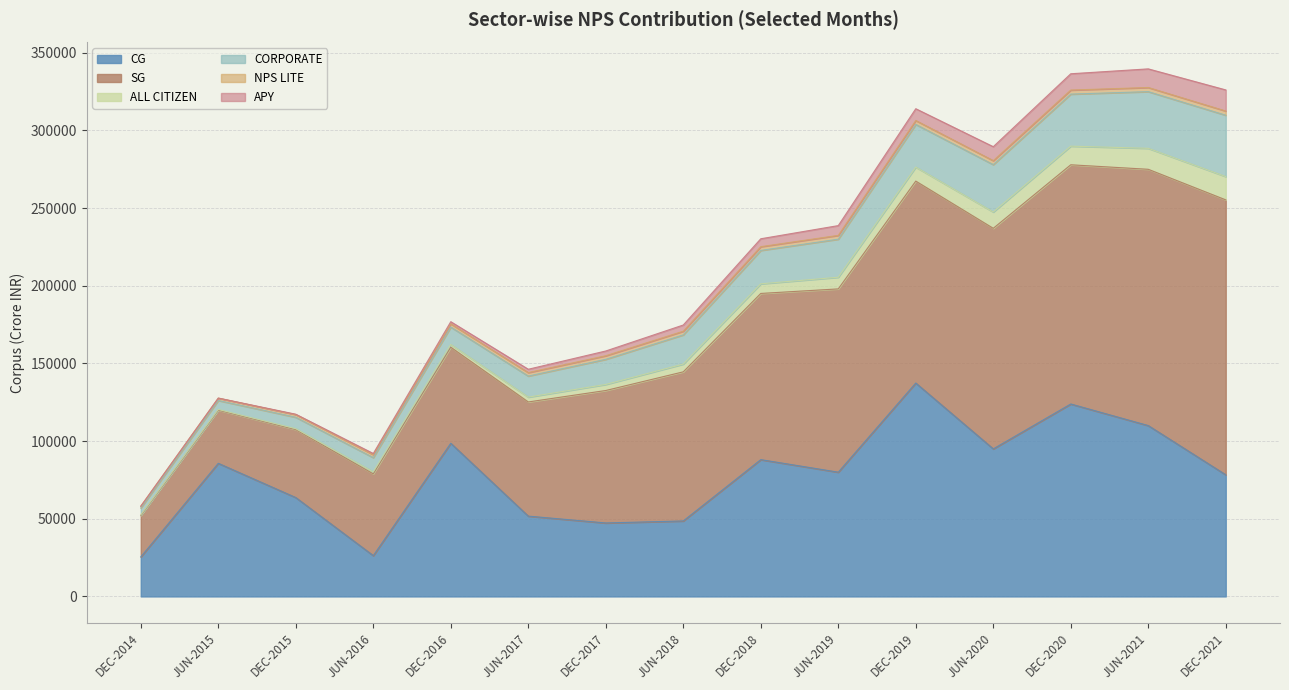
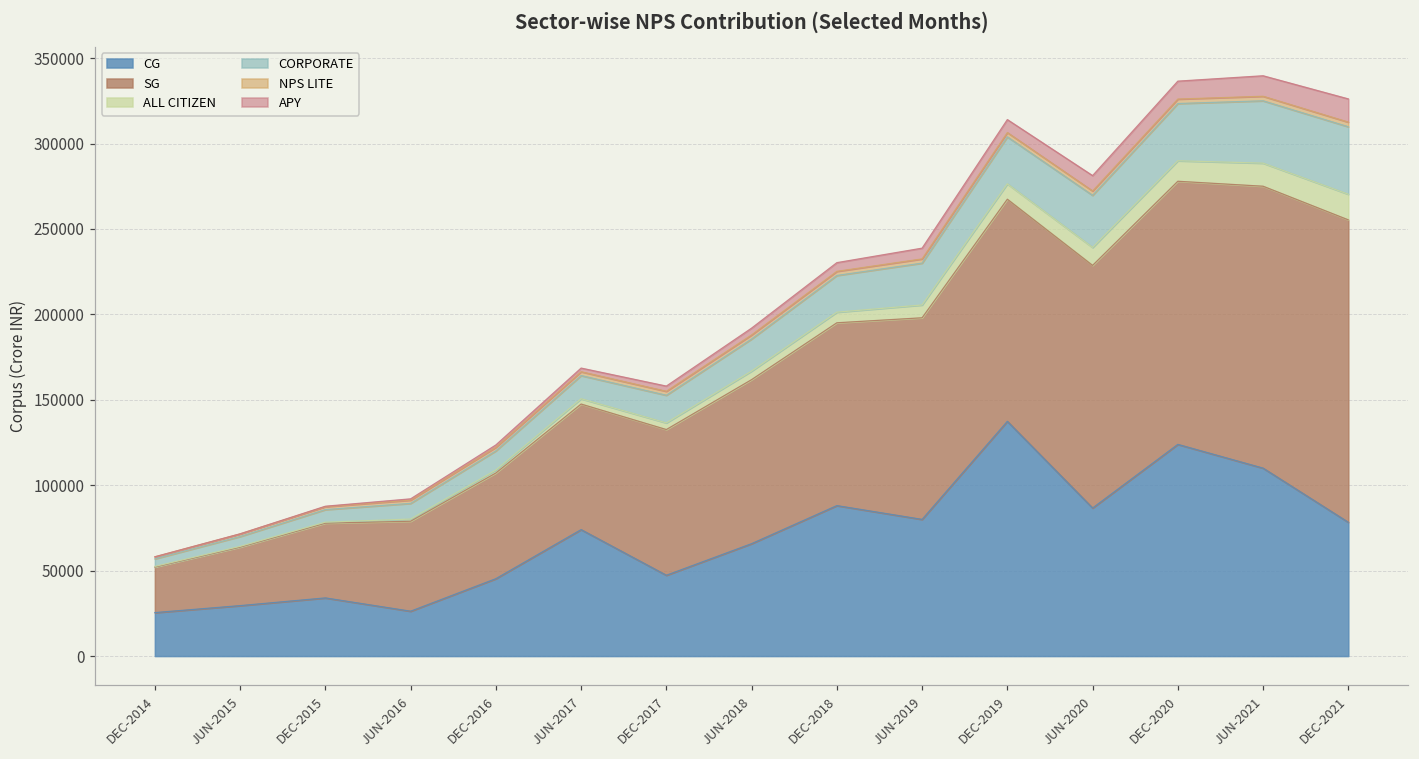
CG, JUN-2015: 86000 -> 30000
CG, DEC-2015: 64000 -> 34000
CG, DEC-2016: 99000 -> 45000
CG, JUN-2017: 52000 -> 74000
CG, JUN-2018: 49000 -> 66000
CG, JUN-2020: 95000 -> 87000
